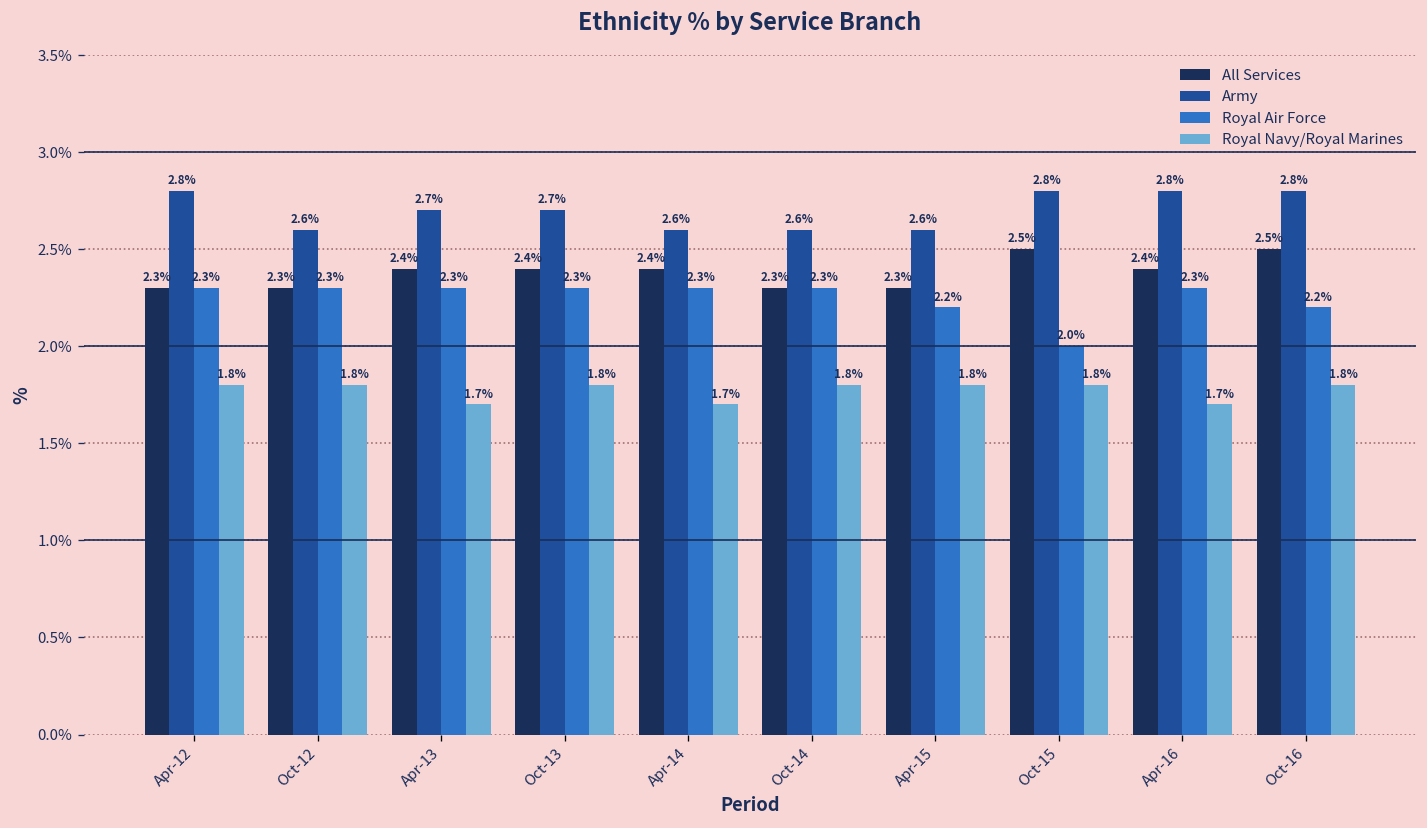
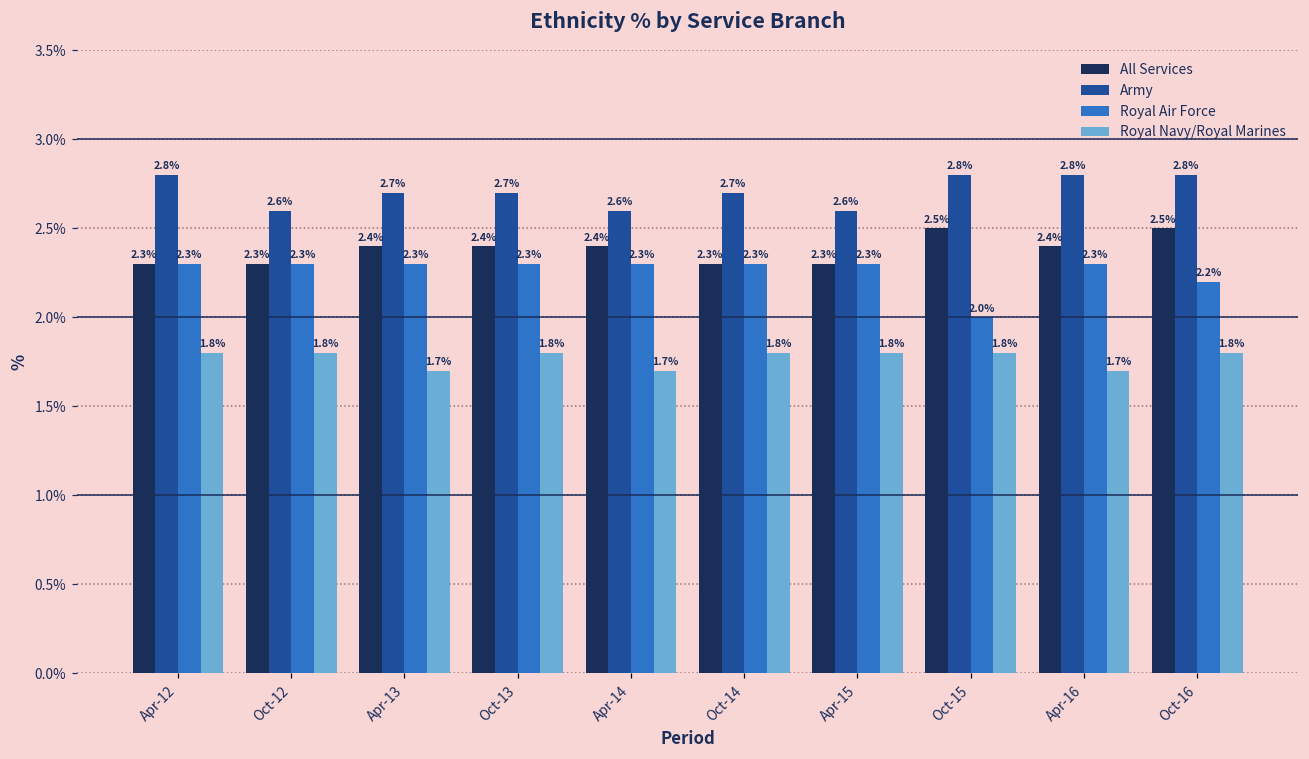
Army, Oct-14: 2.6% -> 2.7%
Royal Air Force, Apr-15: 2.2% -> 2.3%
